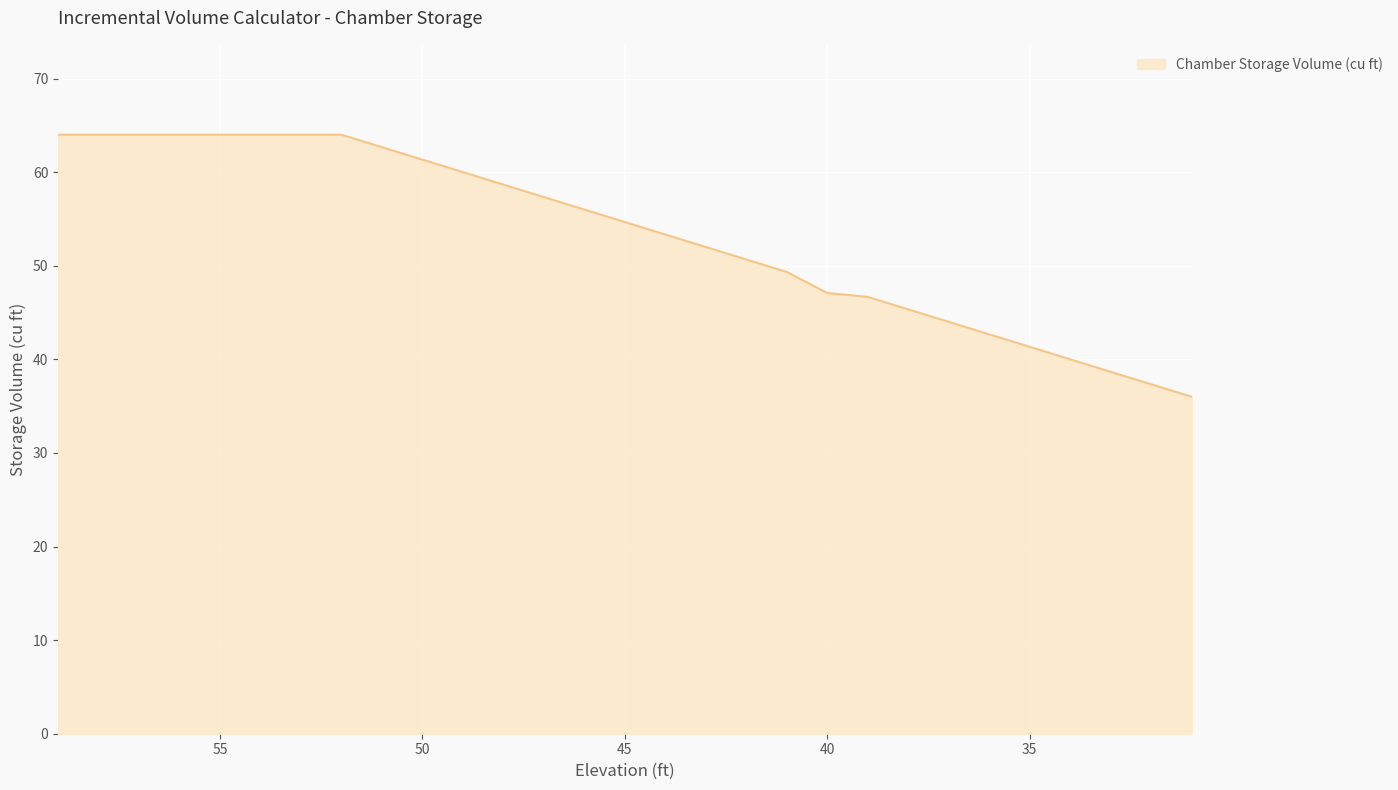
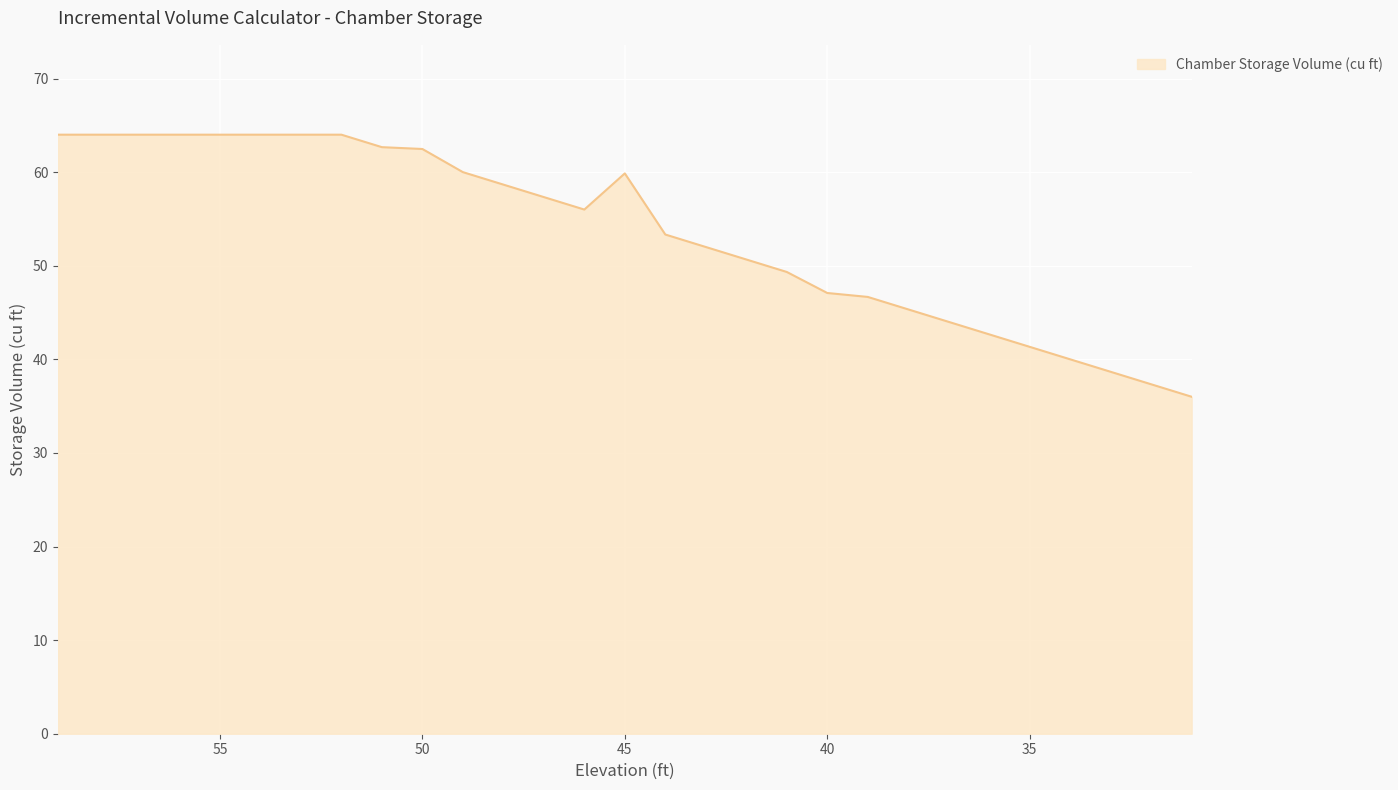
50: 61 -> 62
45: 55 -> 60
